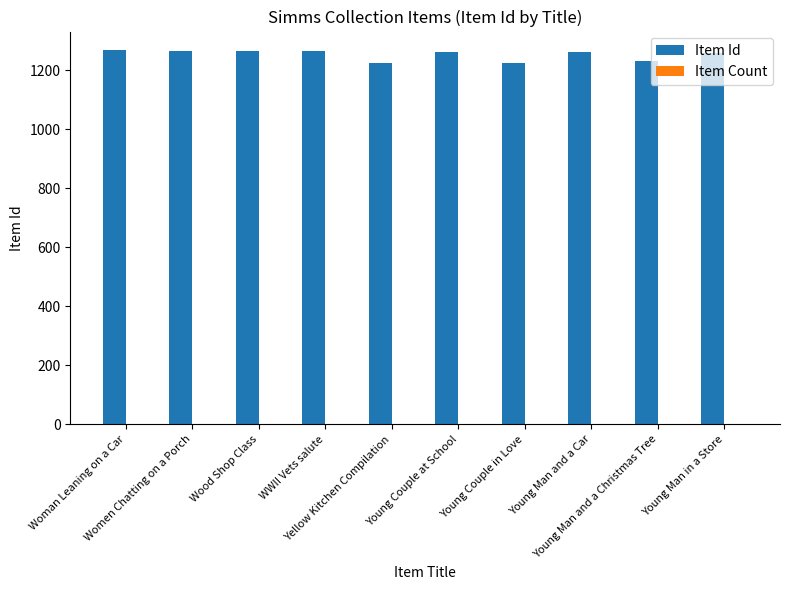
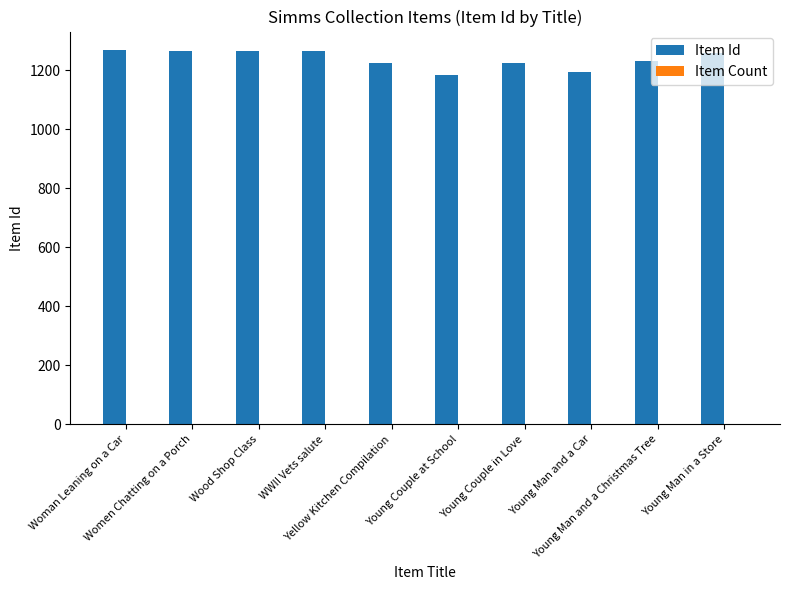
Item Id, Young Couple at School: 1260 -> 1180
Item Id, Young Man and a Car: 1260 -> 1190
